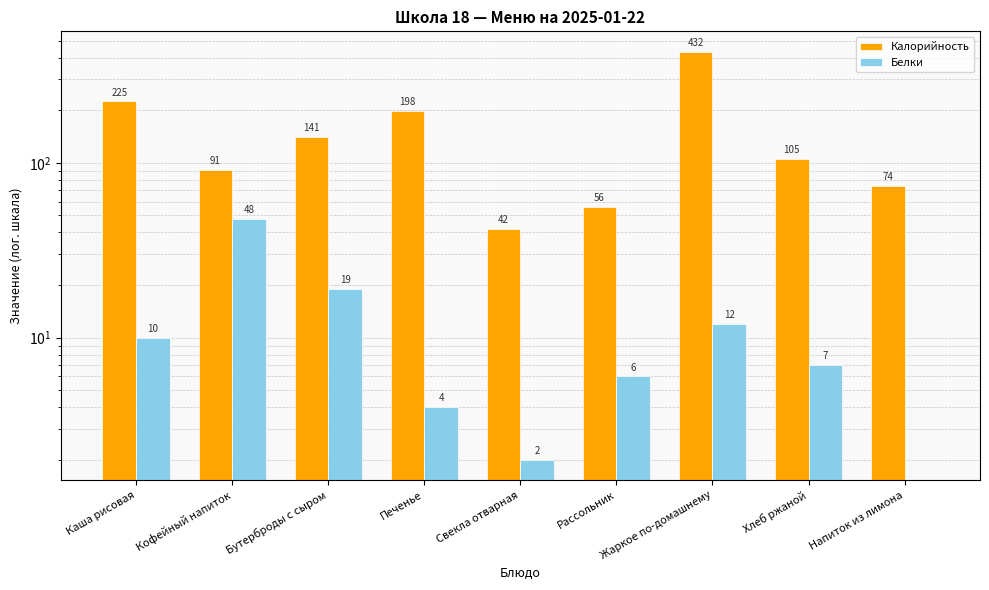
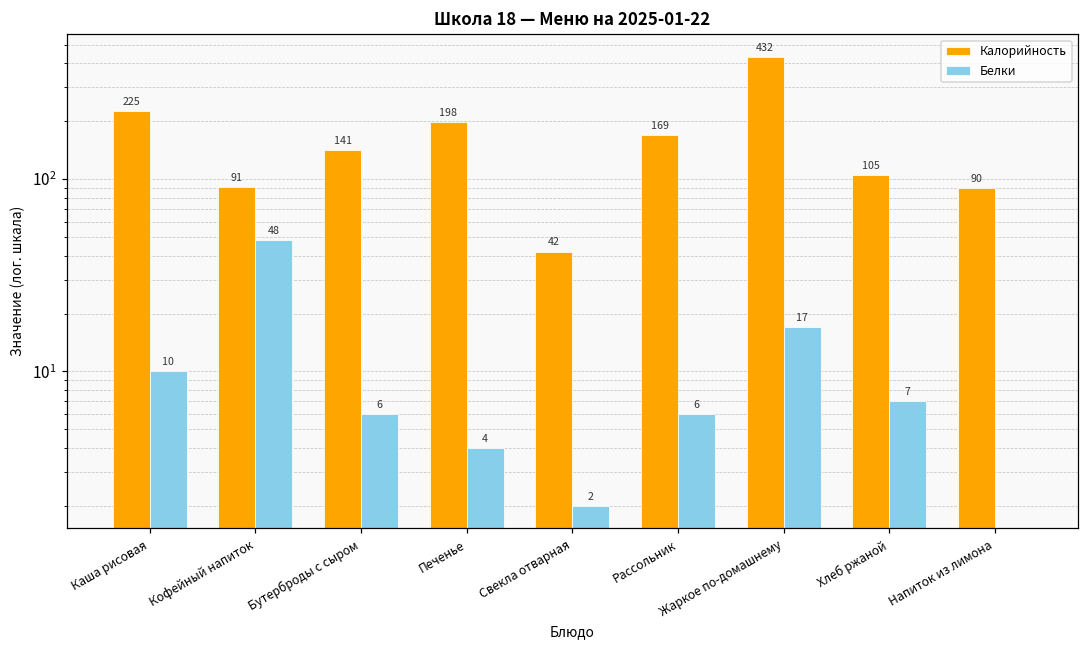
Белки, Бутерброды с сыром: 19 -> 6
Калорийность, Рассольник: 56 -> 169
Белки, Жаркое по-домашнему: 12 -> 17
Калорийность, Напиток из лимона: 74 -> 90
